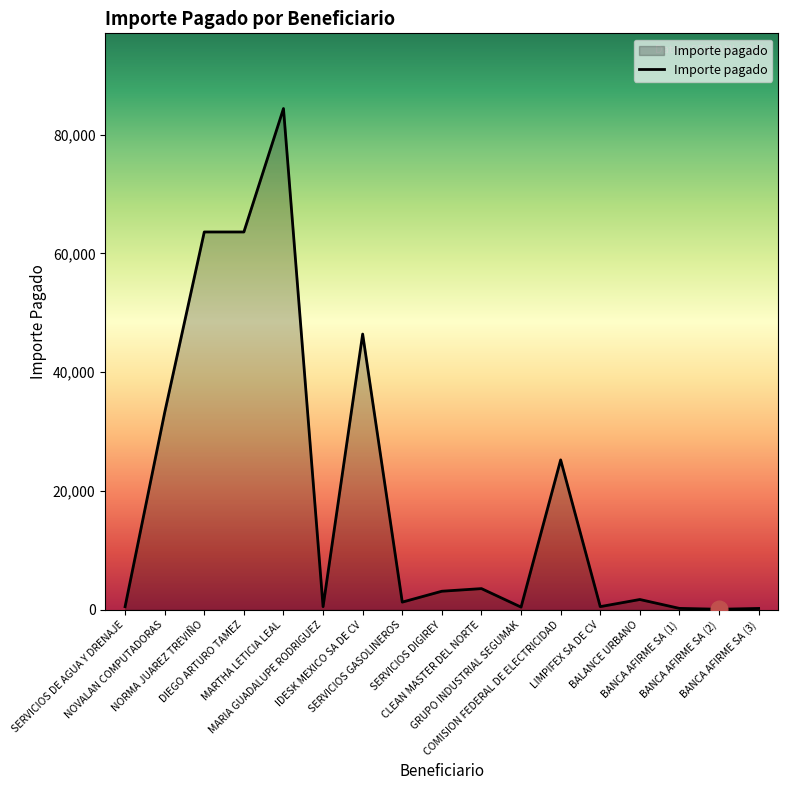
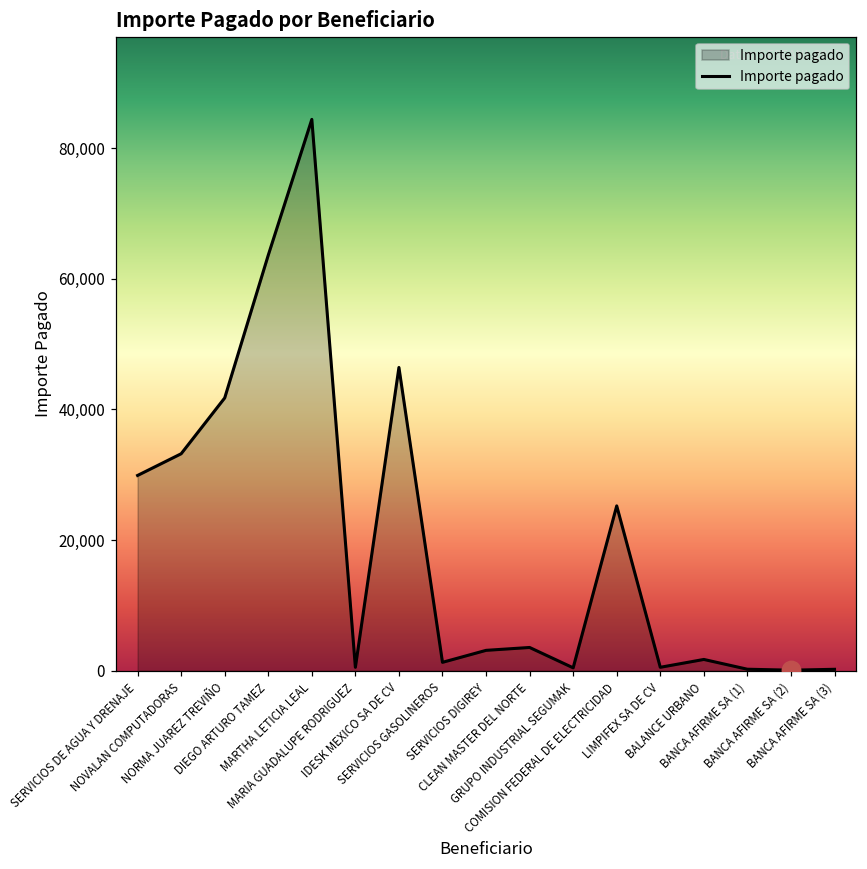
Importe pagado, SERVICIOS DE AGUA Y DRENAJE: 1,000 -> 30,000
Importe pagado, NORMA JUAREZ TREVIÑO: 64,000 -> 42,000
